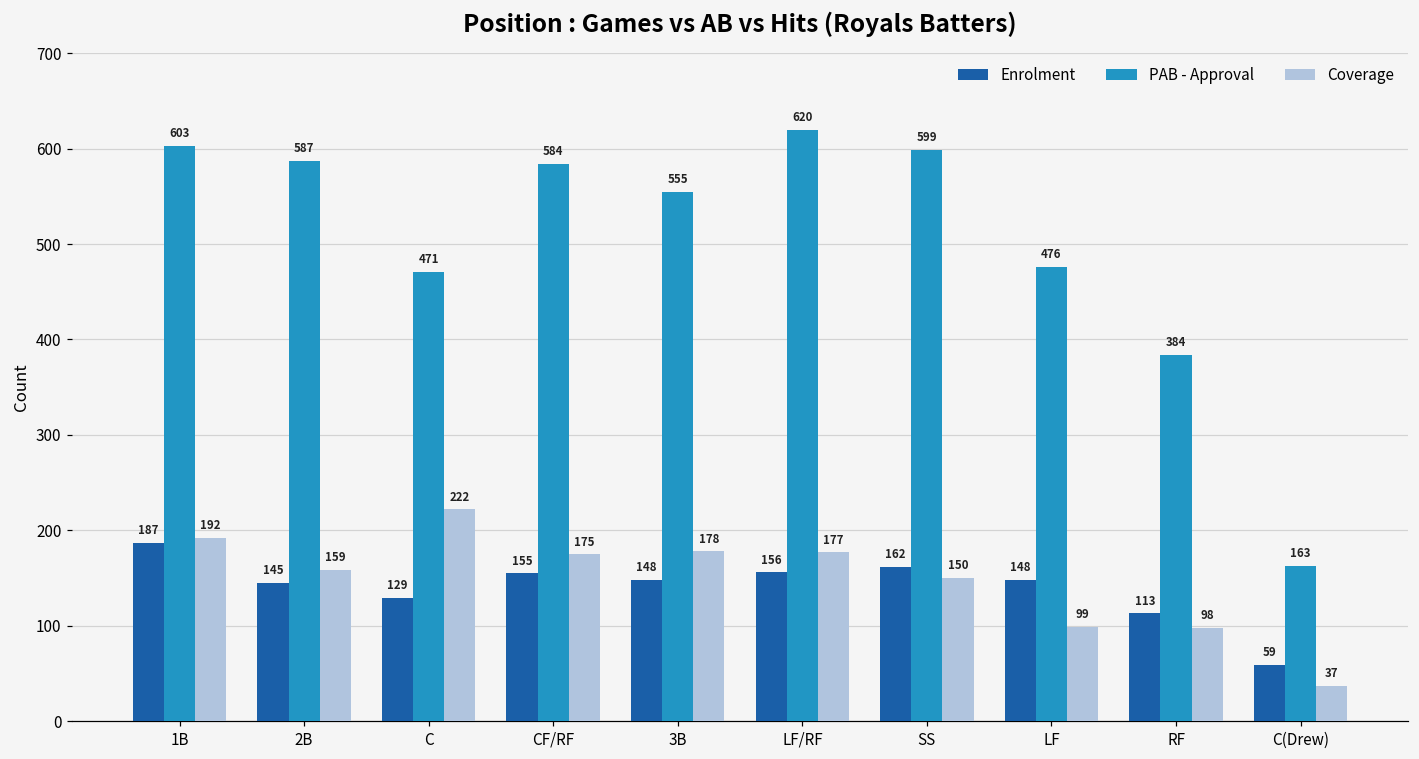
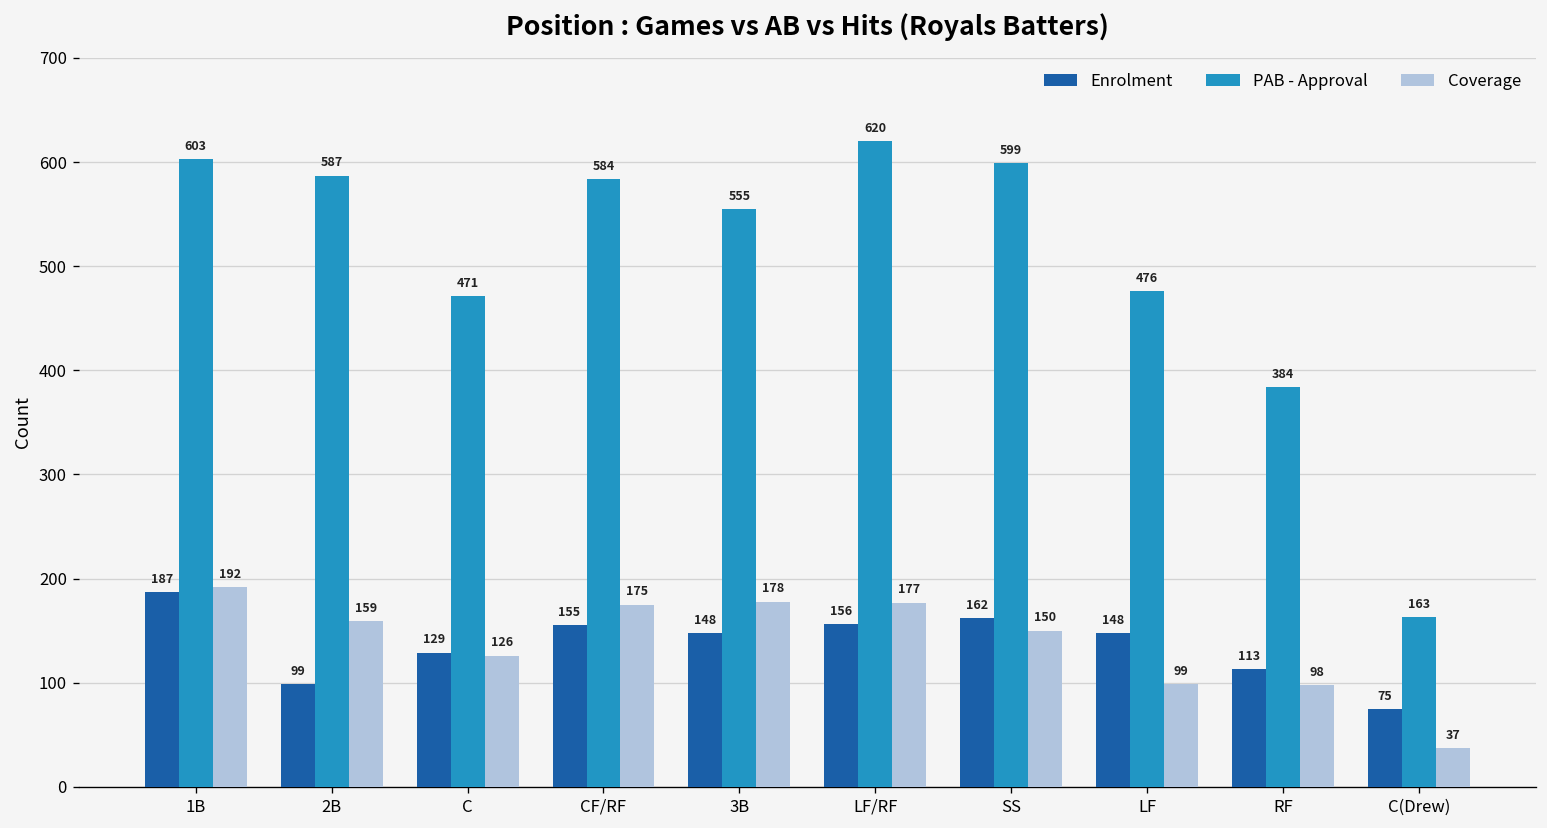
Enrolment, 2B: 145 -> 99
Coverage, C: 222 -> 126
Enrolment, C(Drew): 59 -> 75
